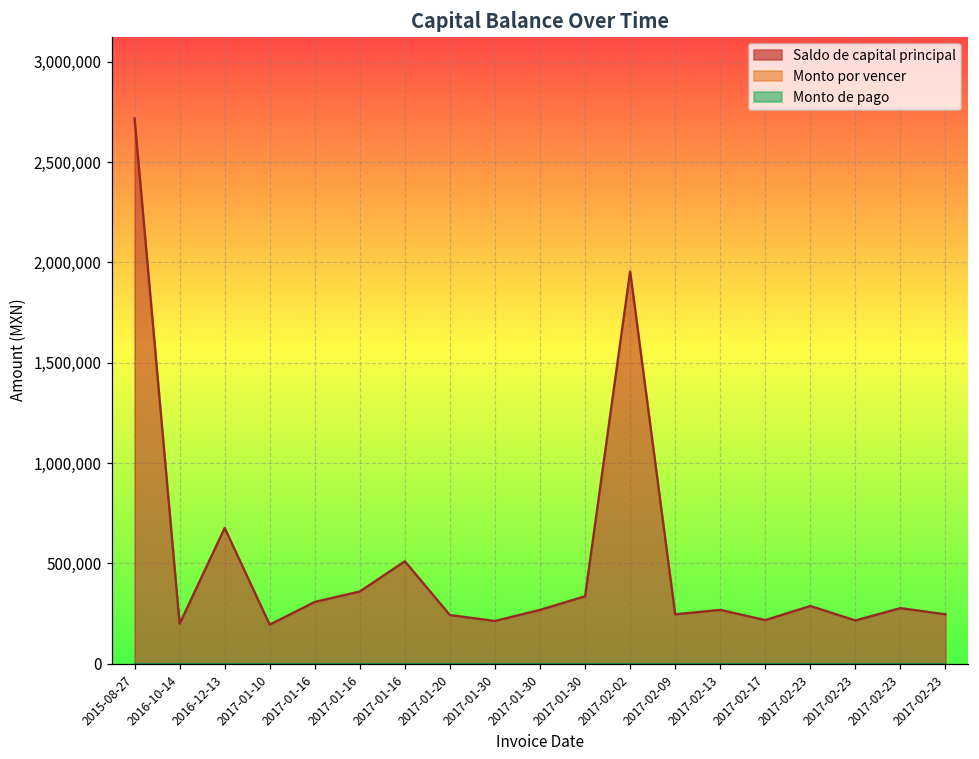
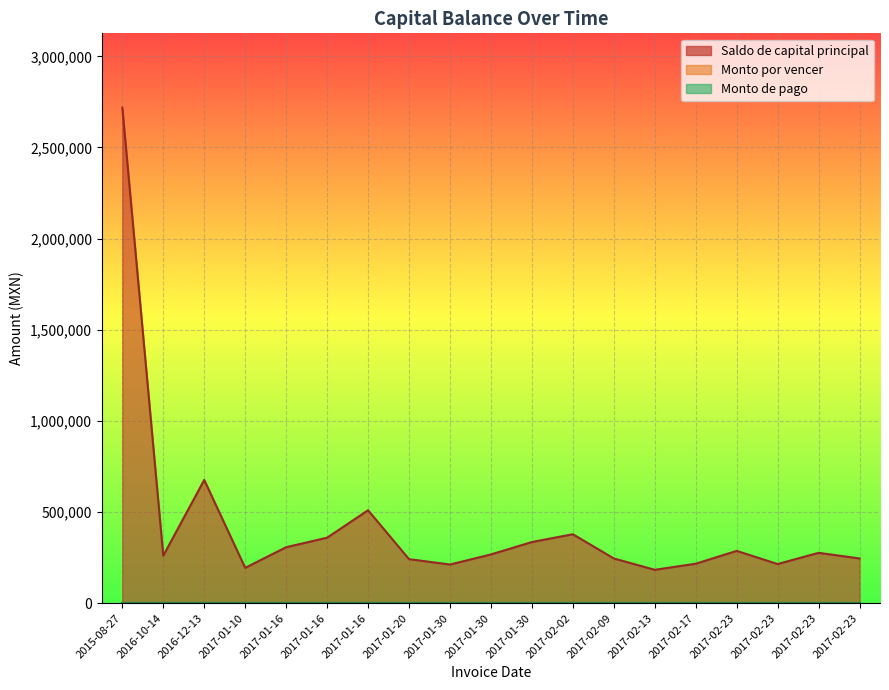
Saldo de capital principal, 2016-10-14: 200,000 -> 260,000
Saldo de capital principal, 2017-02-02: 1,960,000 -> 380,000
Saldo de capital principal, 2017-02-13: 270,000 -> 180,000
